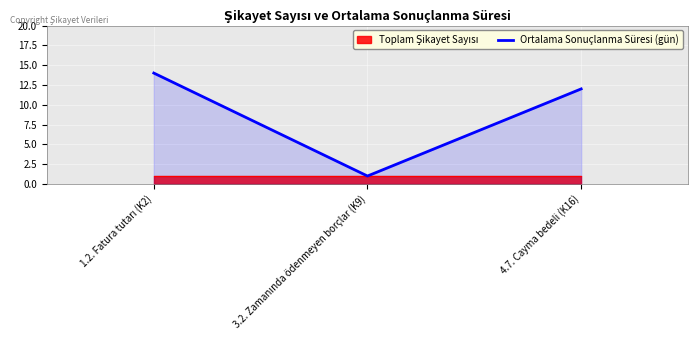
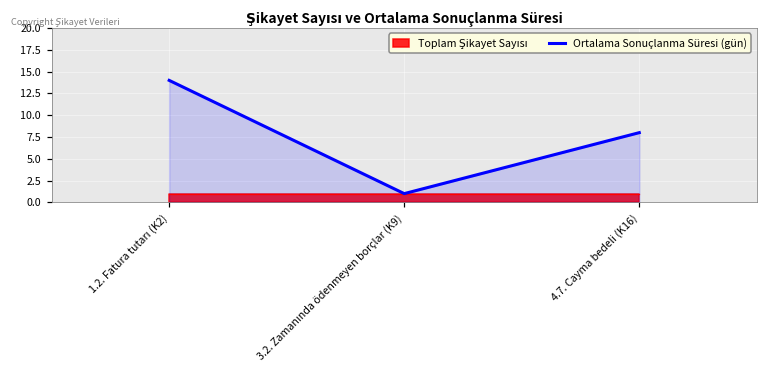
Ortalama Sonuçlanma Süresi (gün), 4.7. Cayma bedeli (K16): 12 -> 8
